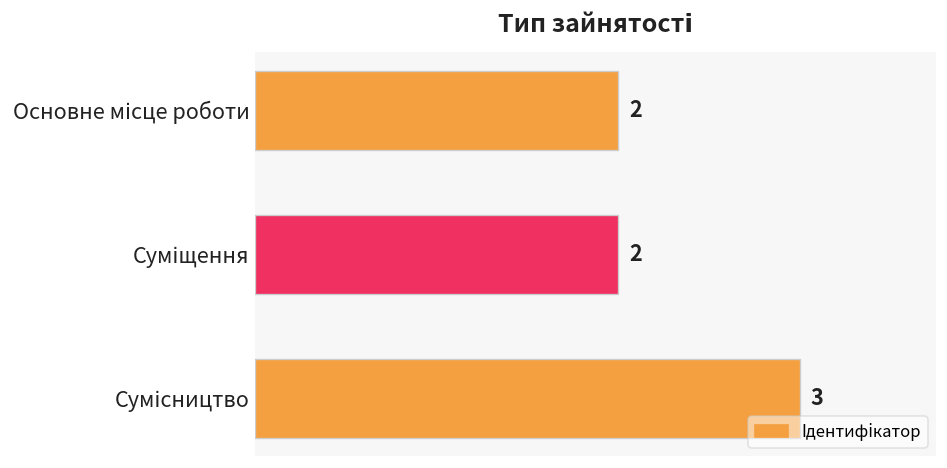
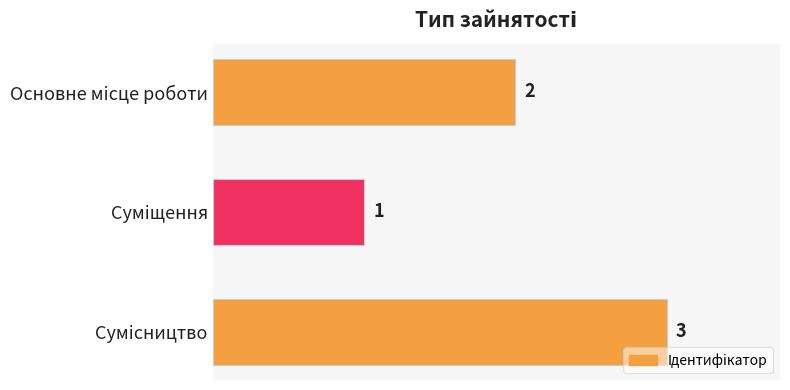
Суміщення: 2 -> 1
